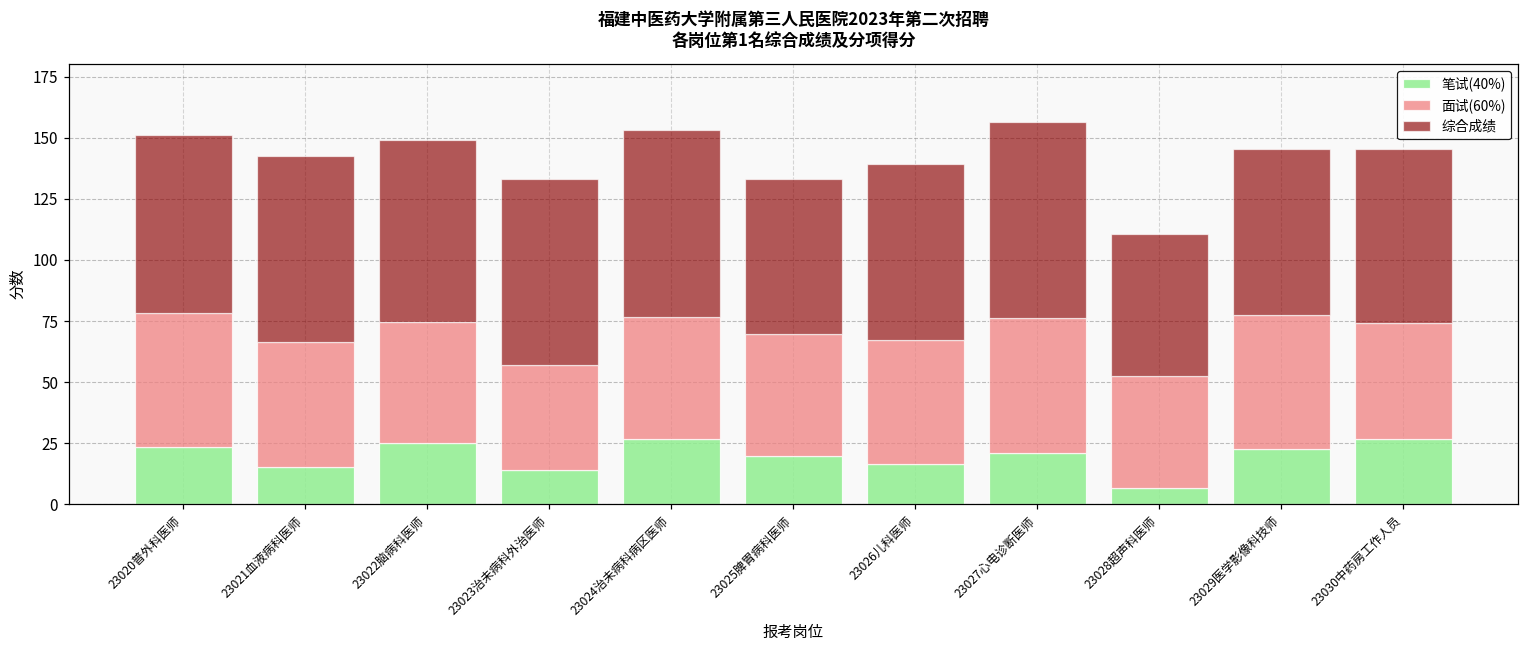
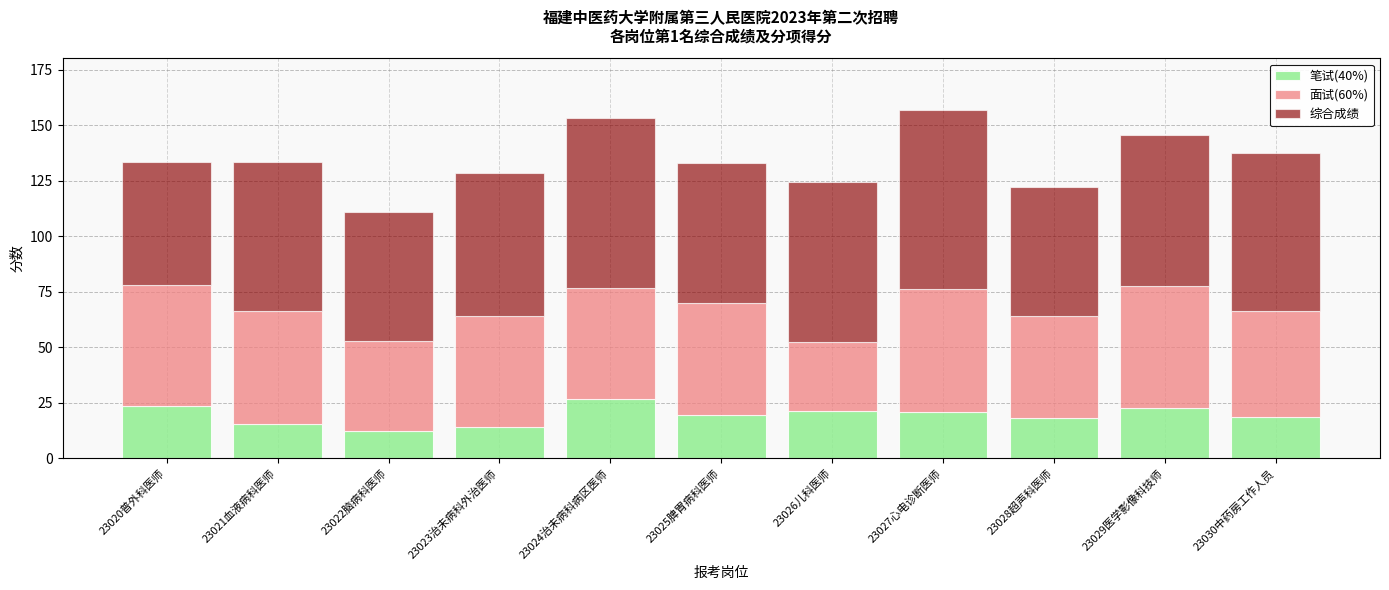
综合成绩, 23020普外科医师: 73 -> 55
综合成绩, 23021血液病科医师: 76 -> 67
笔试(40%), 23022脑病科医师: 25 -> 12
面试(60%), 23022脑病科医师: 49 -> 41
综合成绩, 23022脑病科医师: 75 -> 58
面试(60%), 23023治未病科外治医师: 43 -> 50
综合成绩, 23023治未病科外治医师: 76 -> 64
笔试(40%), 23026儿科医师: 16 -> 21
面试(60%), 23026儿科医师: 51 -> 31
笔试(40%), 23028超声科医师: 7 -> 18
笔试(40%), 23030中药房工作人员: 27 -> 19
